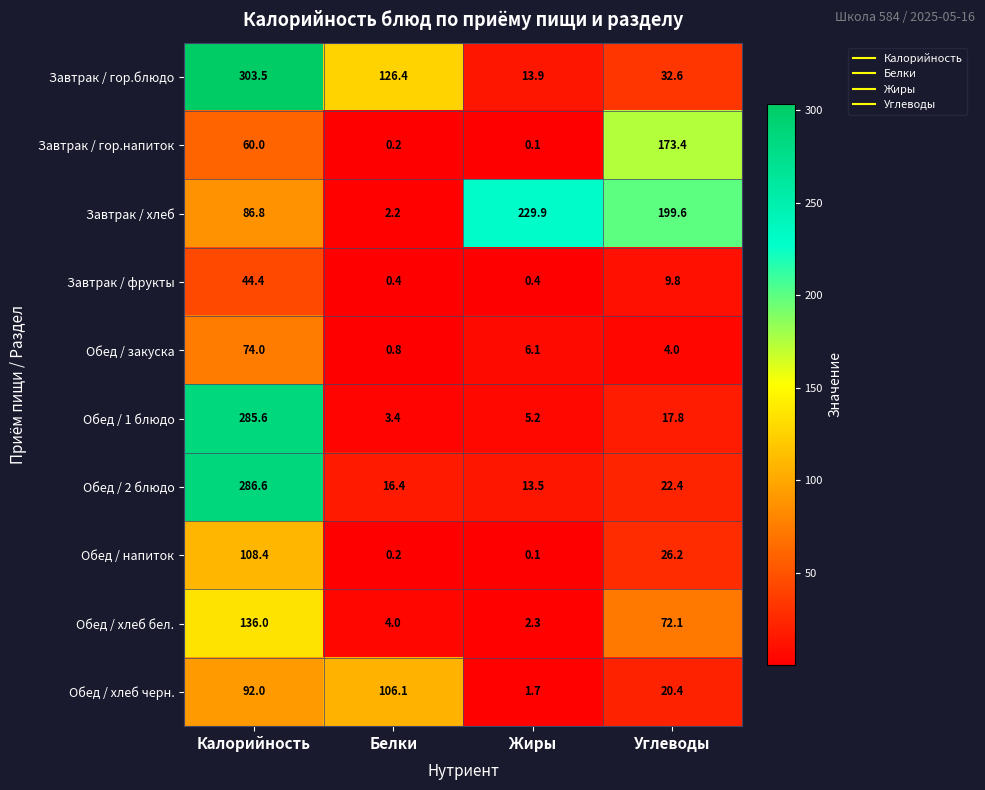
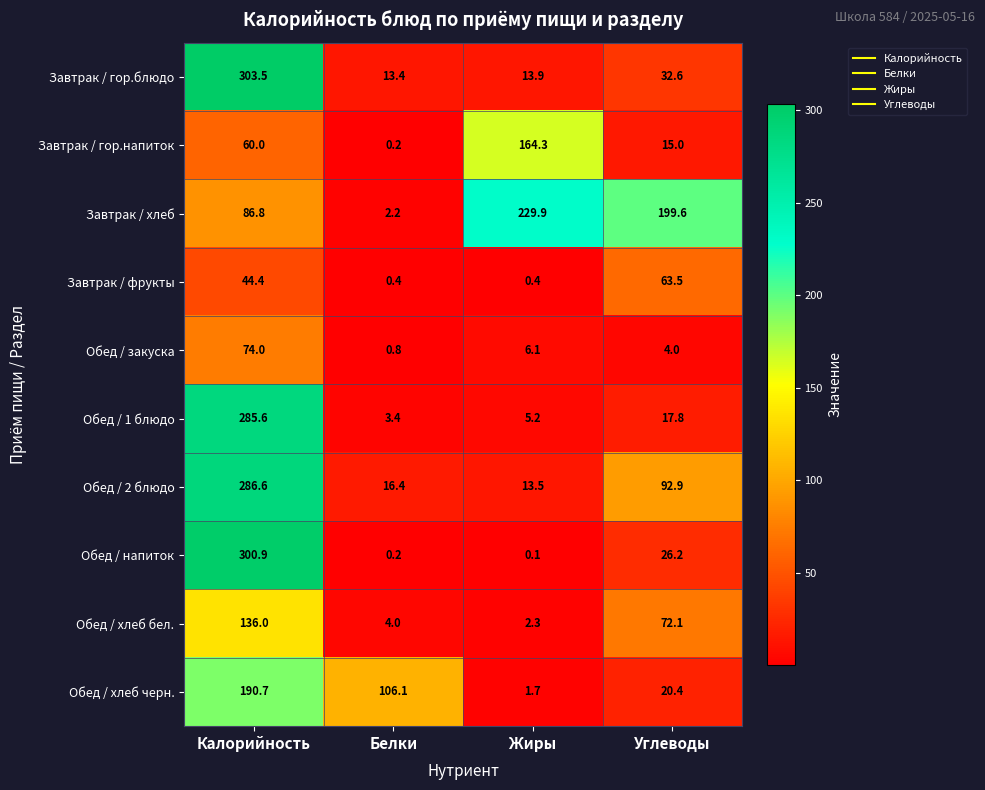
Завтрак / гор.блюдо, Белки: 126.4 -> 13.4
Завтрак / гор.напиток, Жиры: 0.1 -> 164.3
Завтрак / гор.напиток, Углеводы: 173.4 -> 15.0
Завтрак / фрукты, Углеводы: 9.8 -> 63.5
Обед / 2 блюдо, Углеводы: 22.4 -> 92.9
Обед / напиток, Калорийность: 108.4 -> 300.9
Обед / хлеб черн., Калорийность: 92.0 -> 190.7
